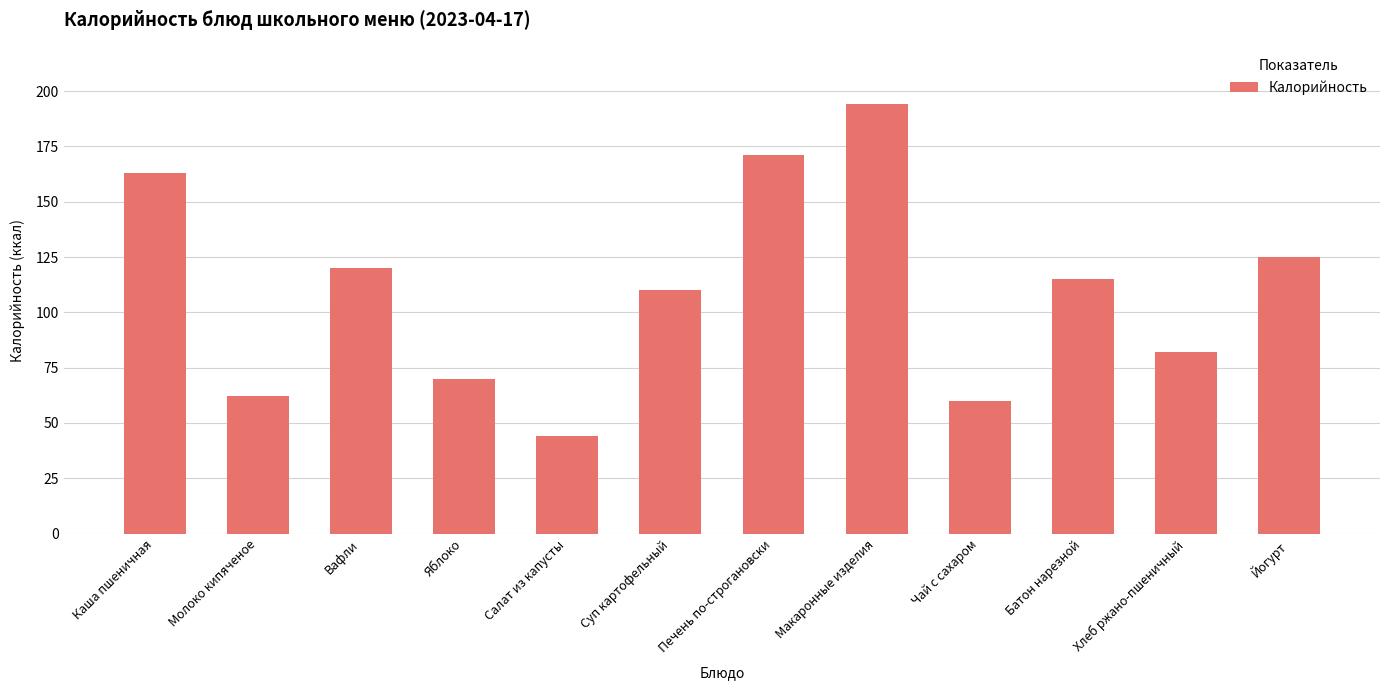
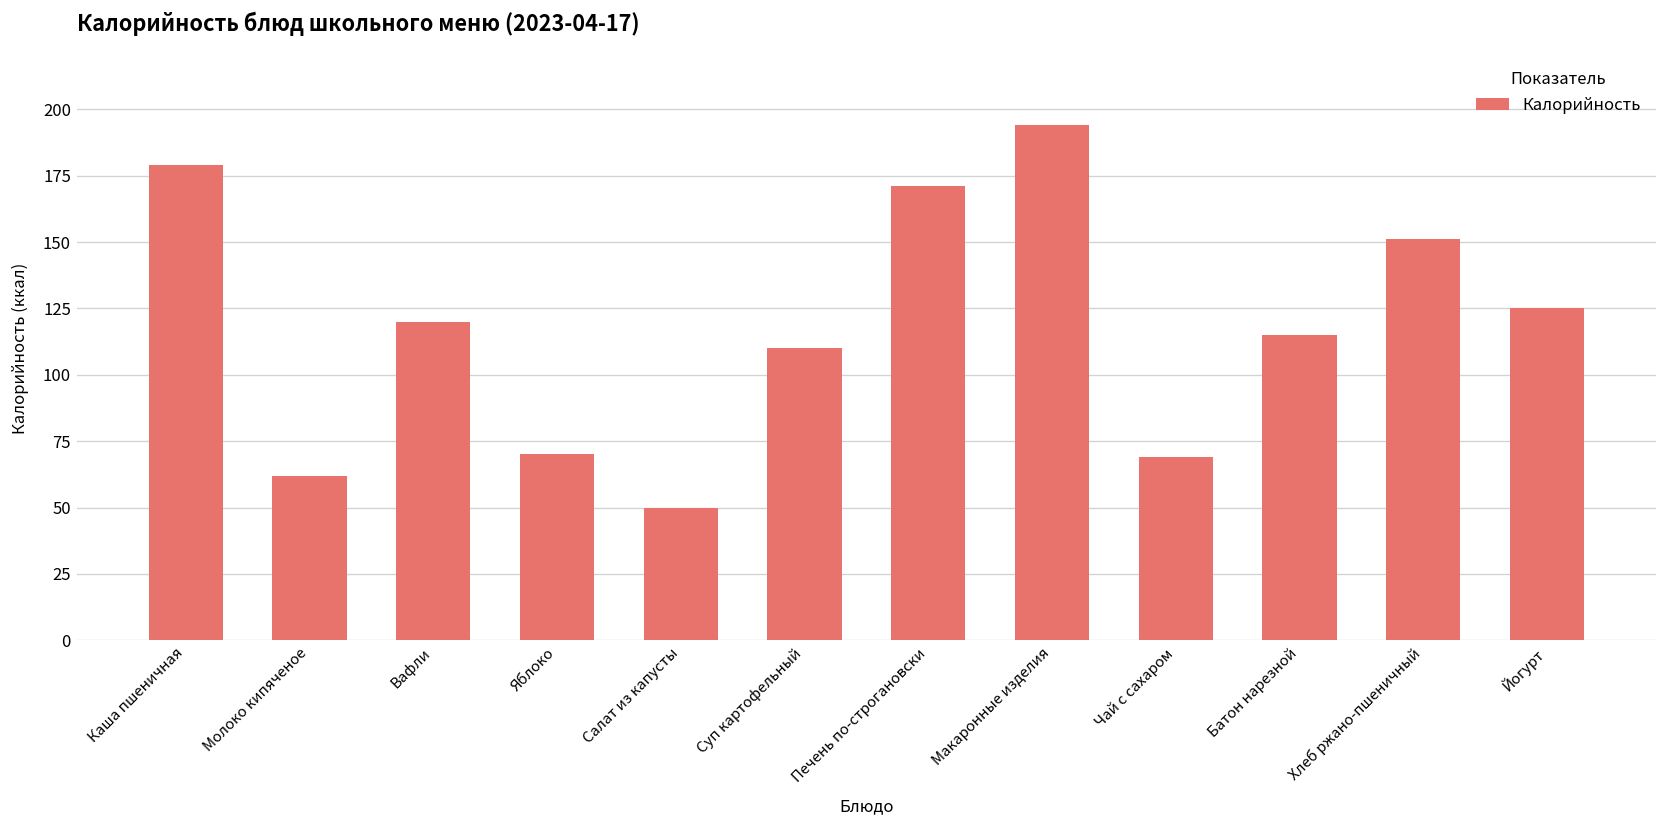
Каша пшеничная: 163 -> 179
Салат из капусты: 44 -> 50
Чай с сахаром: 60 -> 69
Хлеб ржано-пшеничный: 82 -> 151
